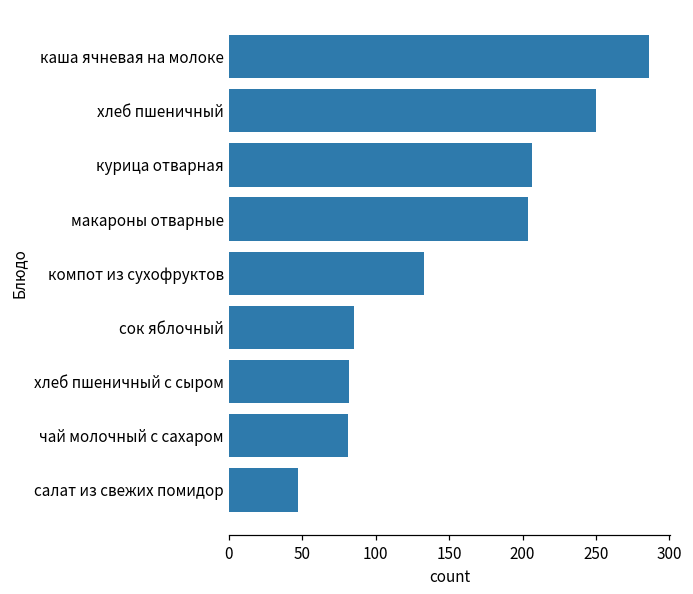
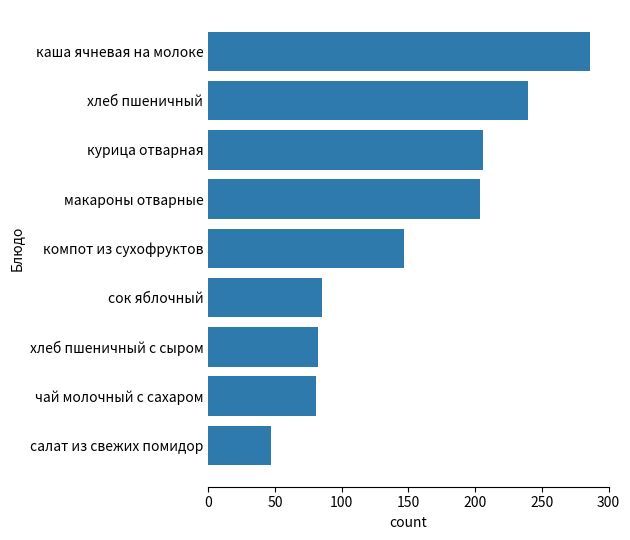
хлеб пшеничный: 250 -> 240
компот из сухофруктов: 133 -> 147
